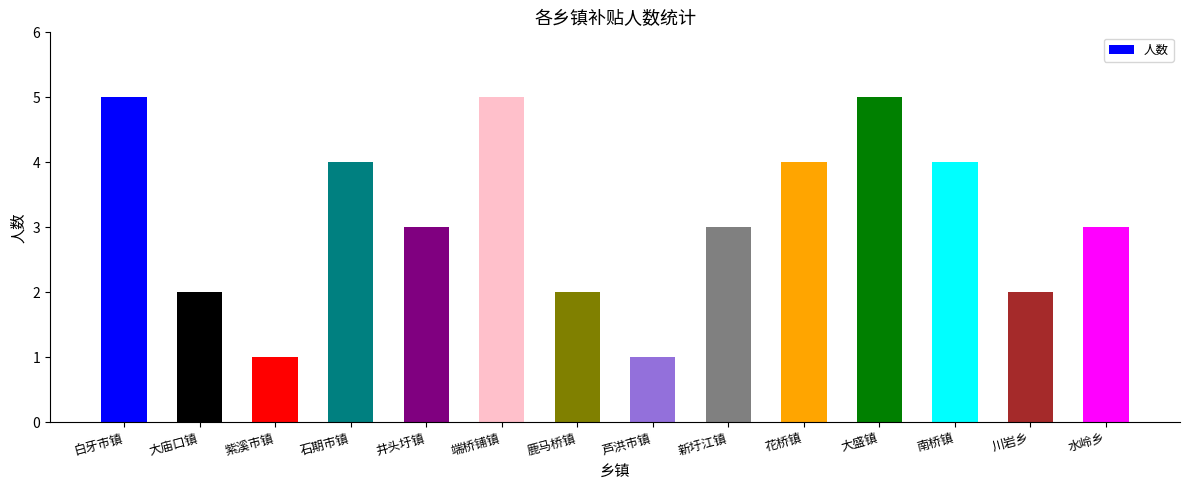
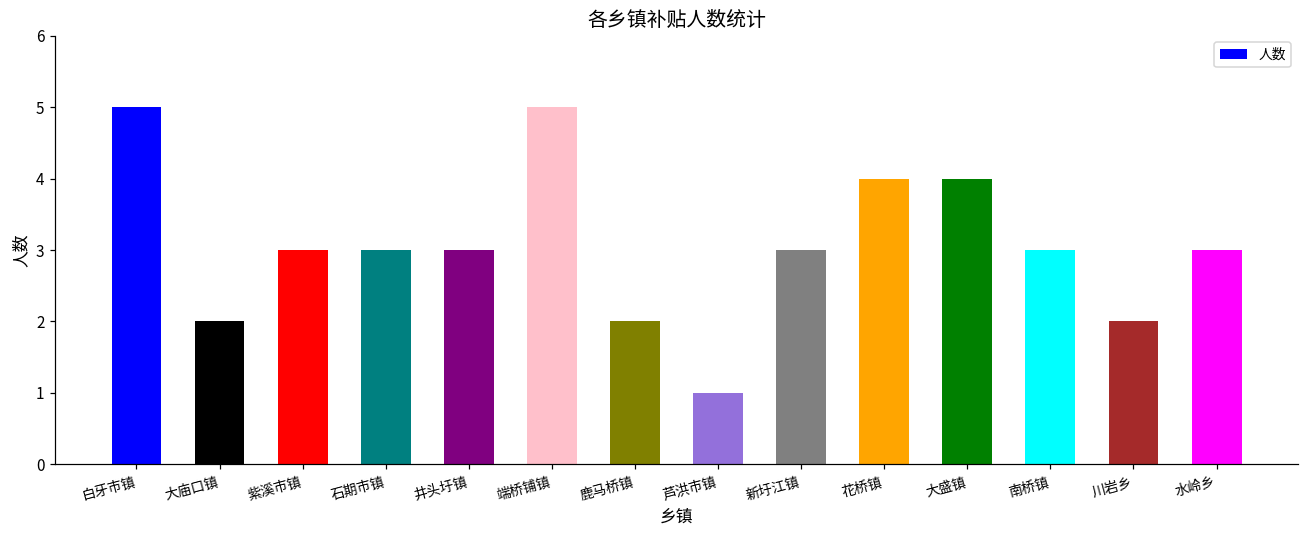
紫溪市镇: 1 -> 3
石期市镇: 4 -> 3
大盛镇: 5 -> 4
南桥镇: 4 -> 3
